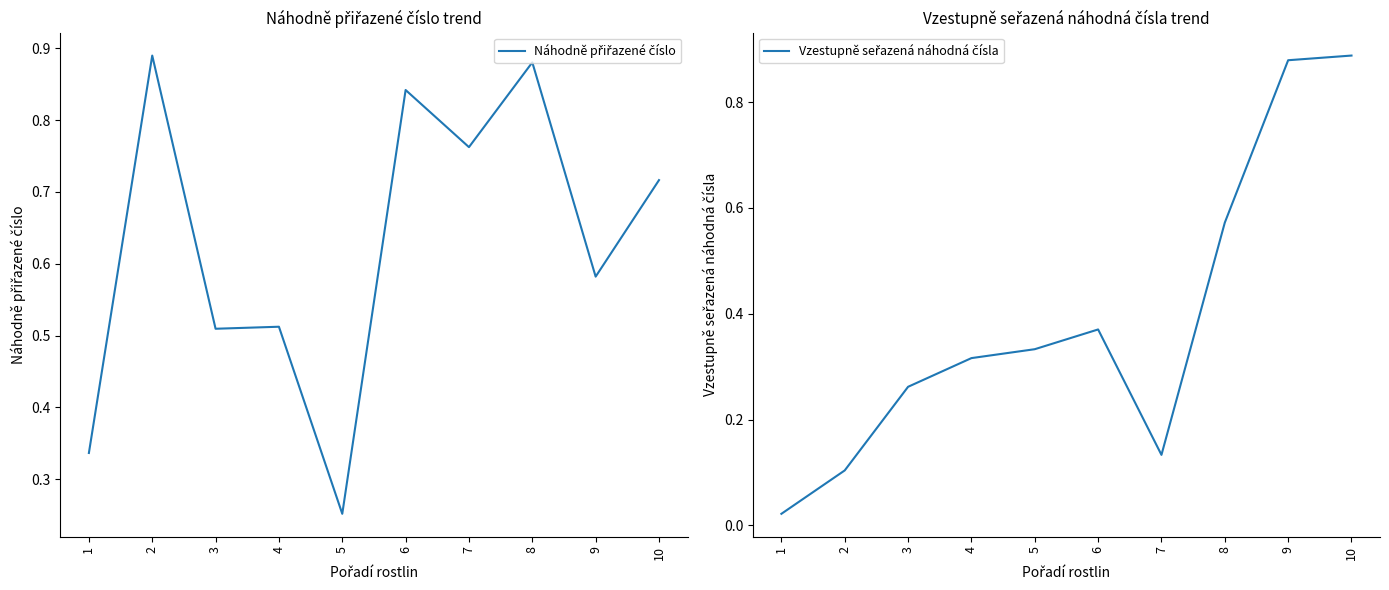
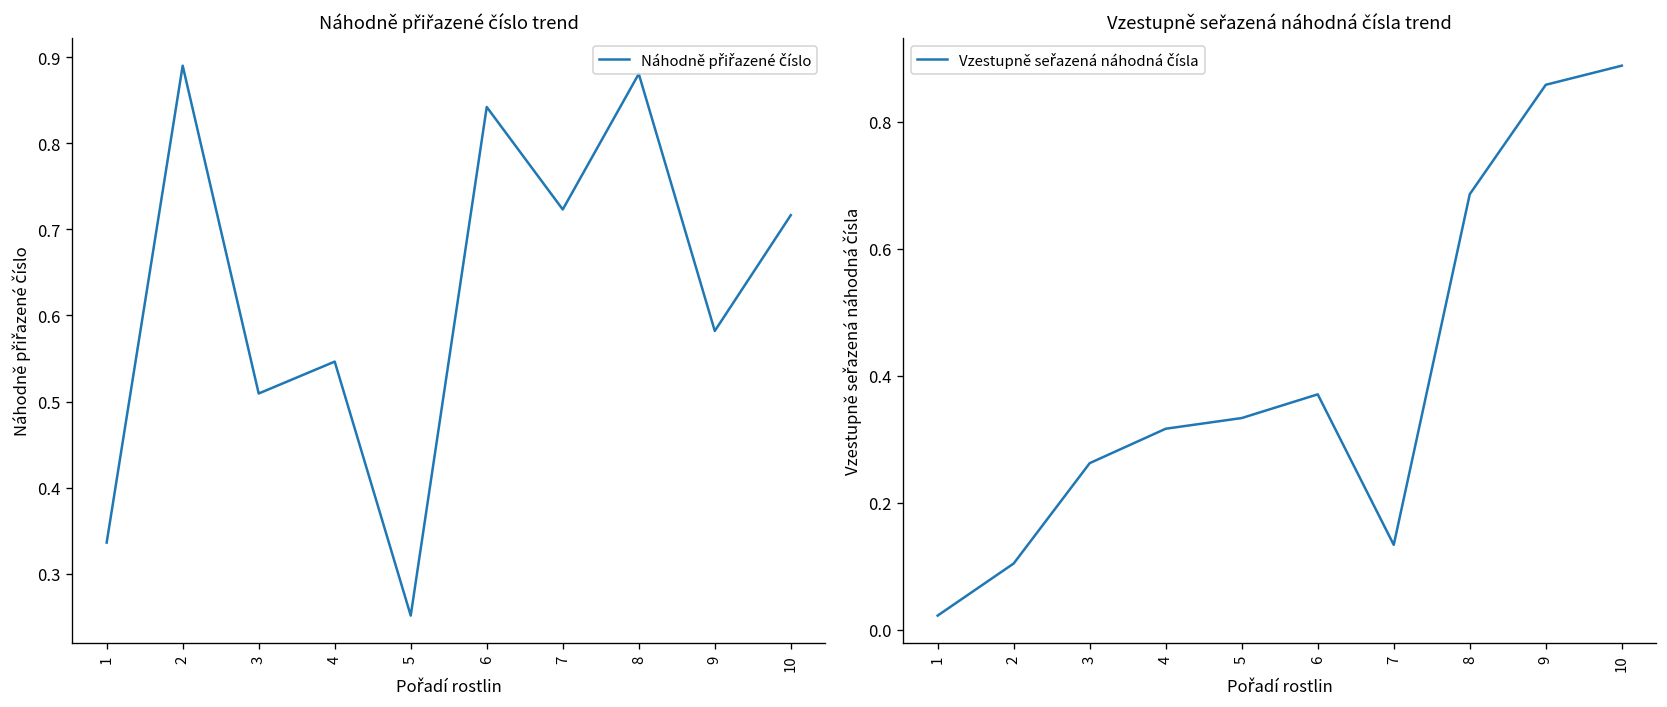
Náhodně přiřazené číslo trend, 4: 0.51 -> 0.55
Náhodně přiřazené číslo trend, 7: 0.76 -> 0.72
Vzestupně seřazená náhodná čísla trend, 8: 0.57 -> 0.69
Vzestupně seřazená náhodná čísla trend, 9: 0.88 -> 0.86
